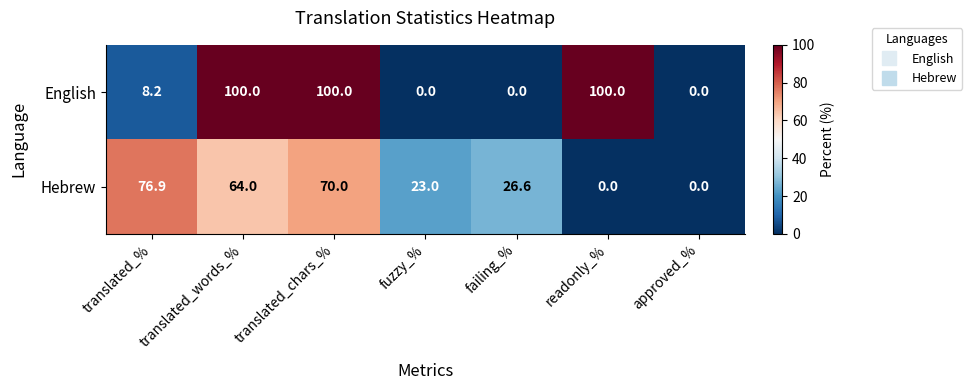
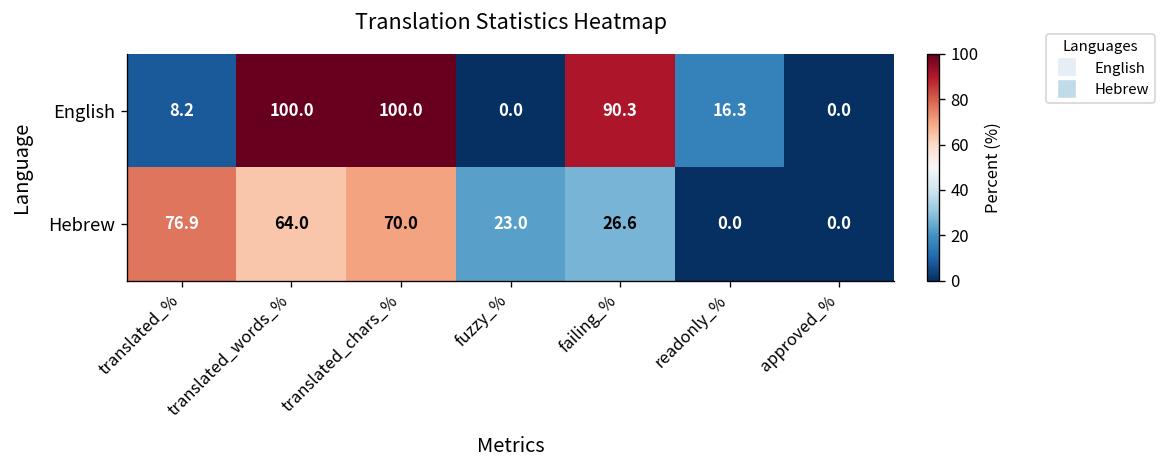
English, failing_%: 0.0 -> 90.3
English, readonly_%: 100.0 -> 16.3
